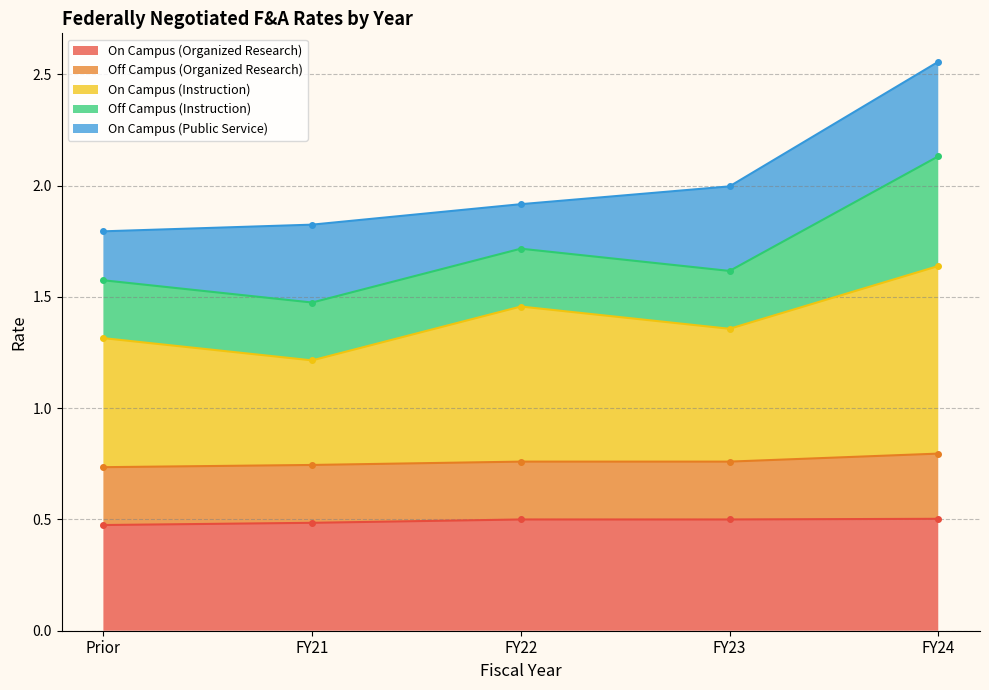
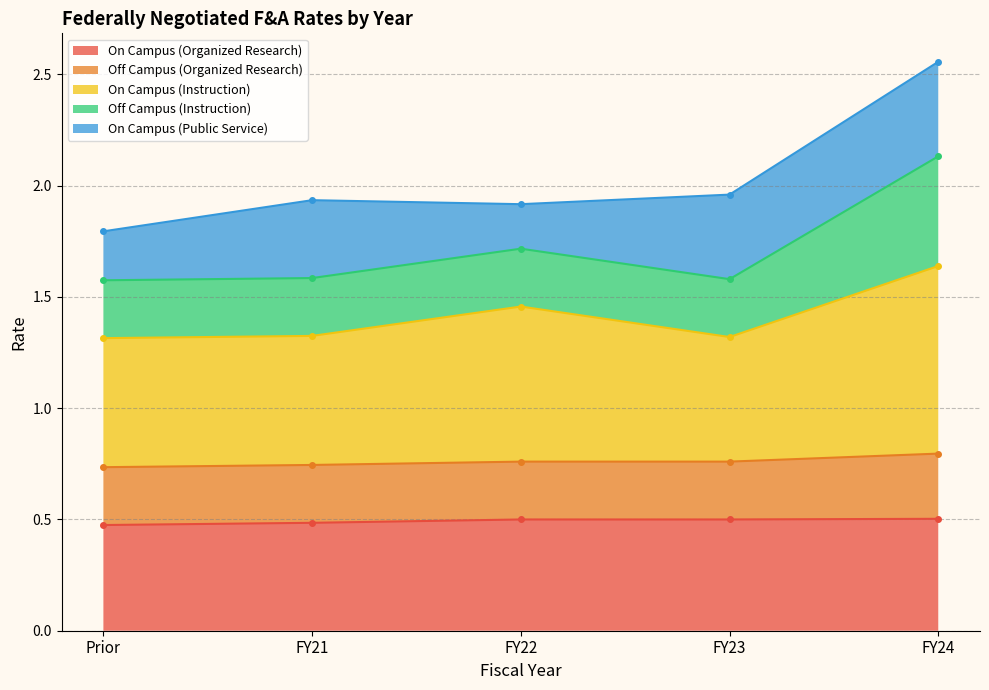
On Campus (Instruction), FY21: 0.47 -> 0.58
On Campus (Instruction), FY23: 0.60 -> 0.56
